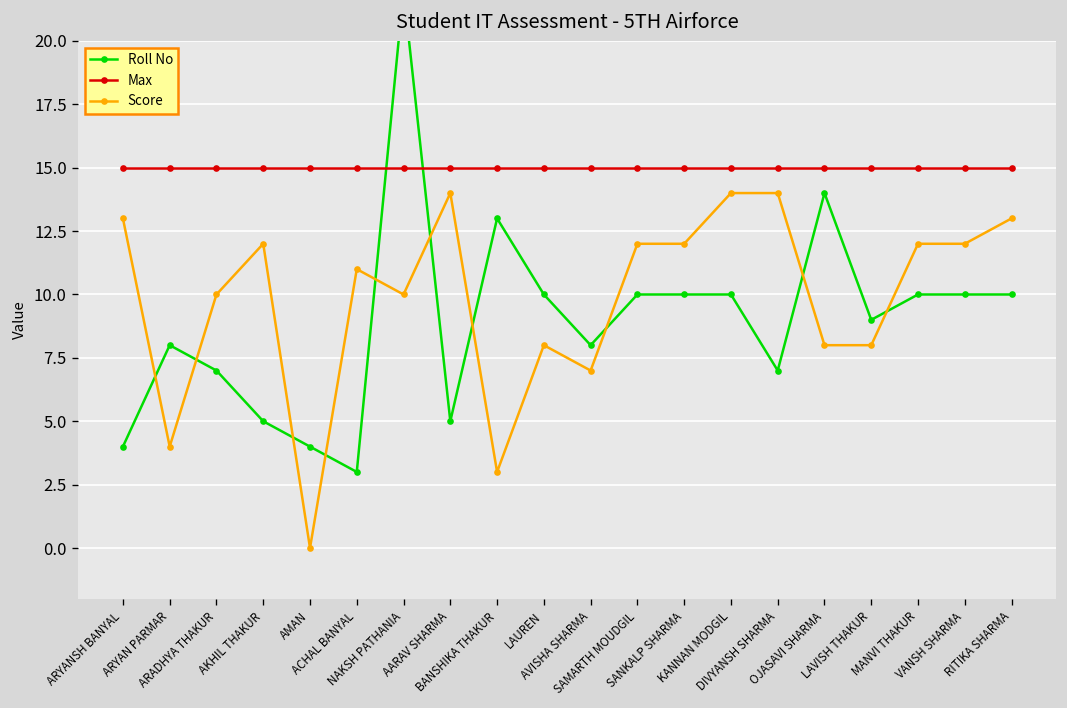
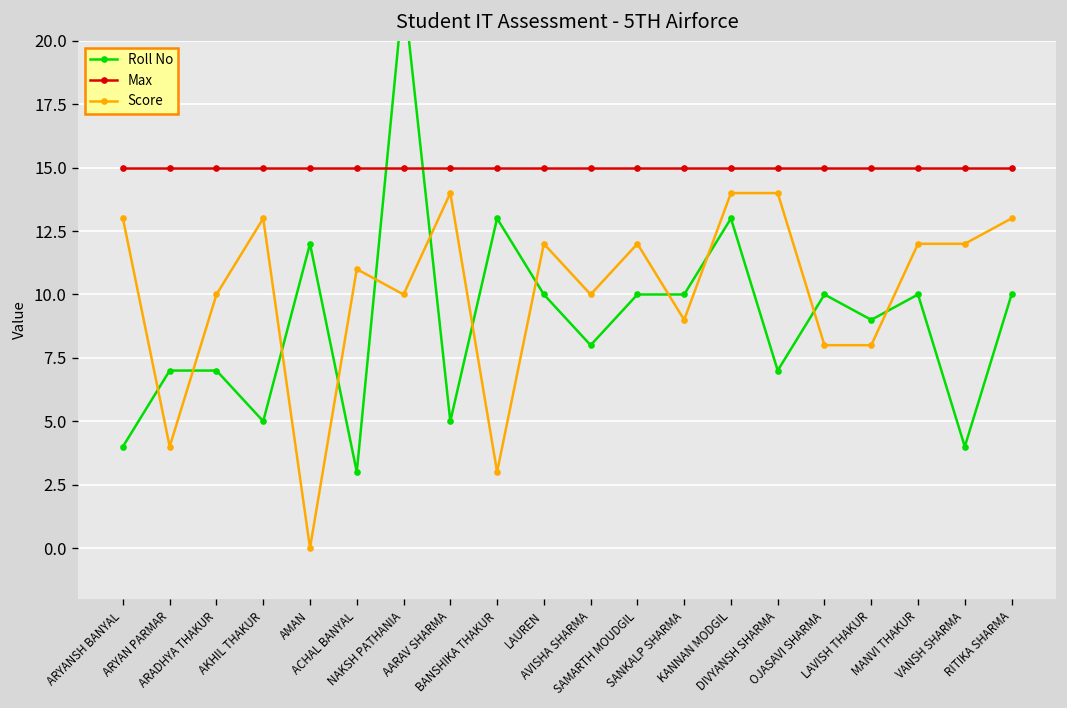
Roll No, ARYAN PARMAR: 8 -> 7
Score, AKHIL THAKUR: 12 -> 13
Roll No, AMAN: 4 -> 12
Score, LAUREN: 8 -> 12
Score, AVISHA SHARMA: 7 -> 10
Score, SANKALP SHARMA: 12 -> 9
Roll No, KANNAN MODGIL: 10 -> 13
Roll No, OJASAVI SHARMA: 14 -> 10
Roll No, VANSH SHARMA: 10 -> 4
